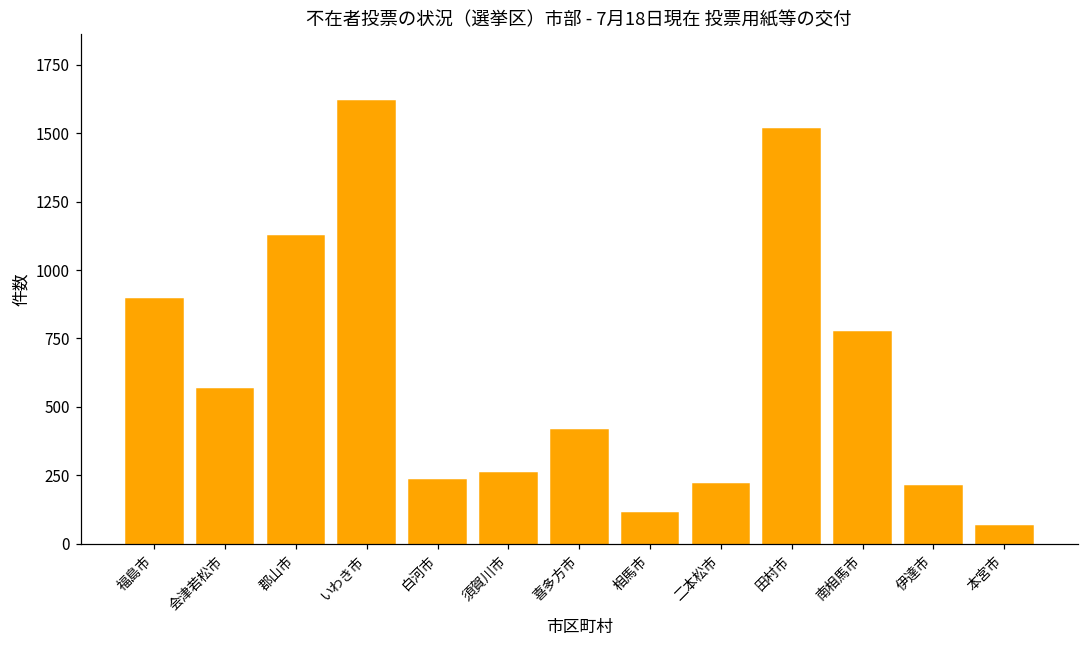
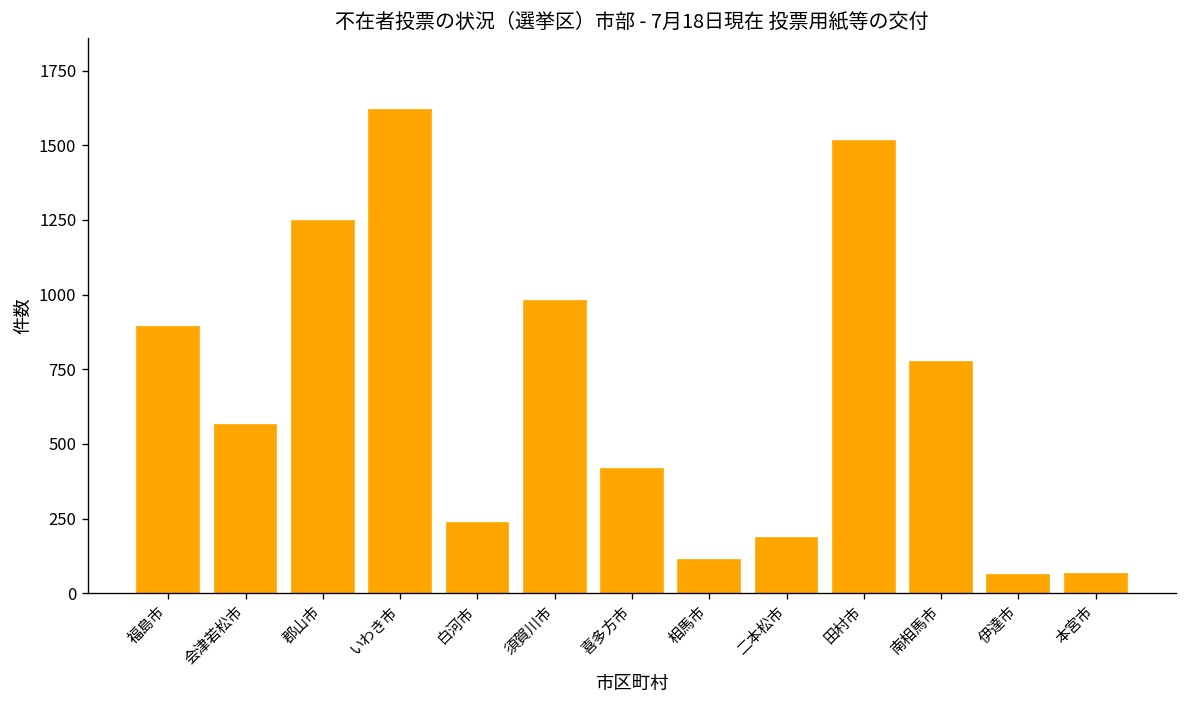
郡山市: 1130 -> 1250
須賀川市: 260 -> 980
二本松市: 220 -> 180
伊達市: 210 -> 60
